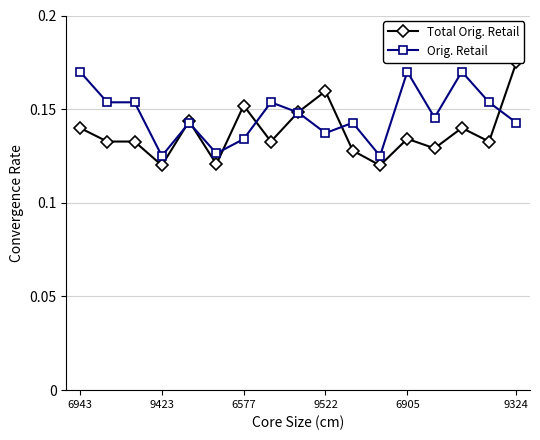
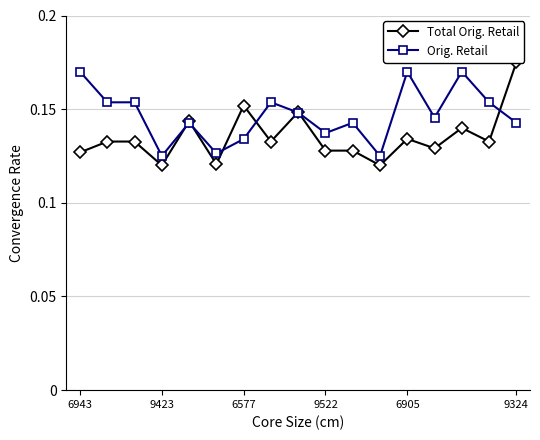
Total Orig. Retail, 6943: 0.140 -> 0.127
Total Orig. Retail, 9522: 0.160 -> 0.128
